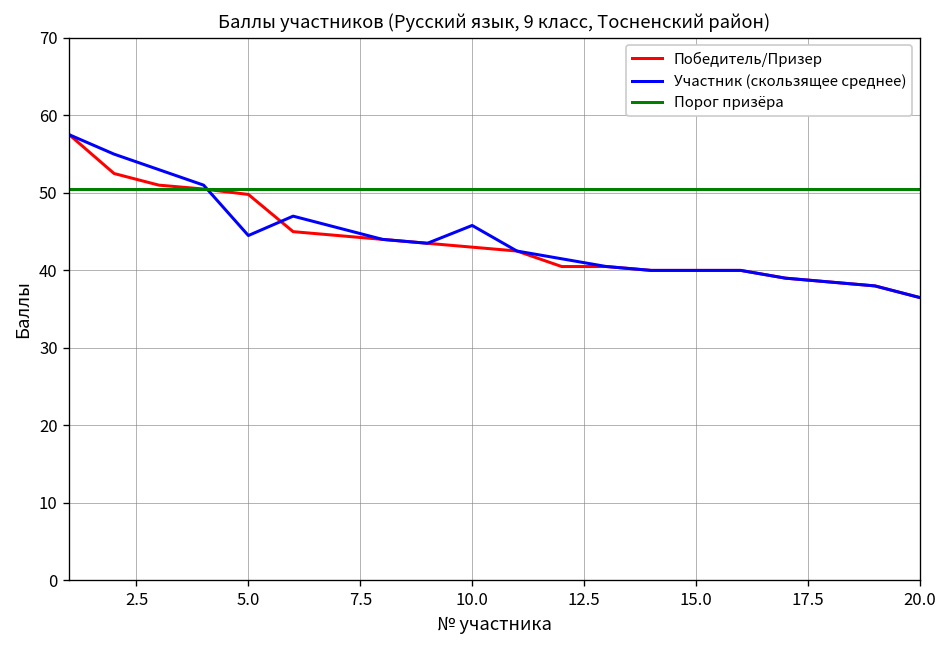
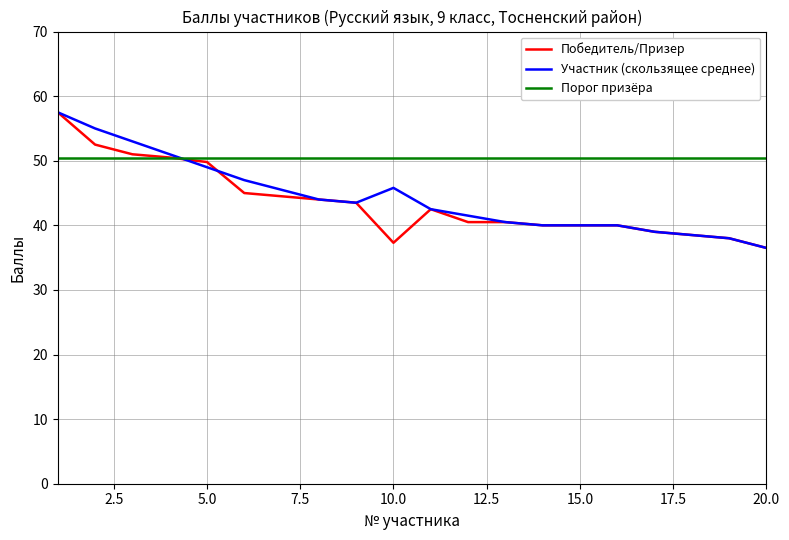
Участник (скользящее среднее), 5.0: 45 -> 49
Победитель/Призер, 10.0: 43 -> 37
